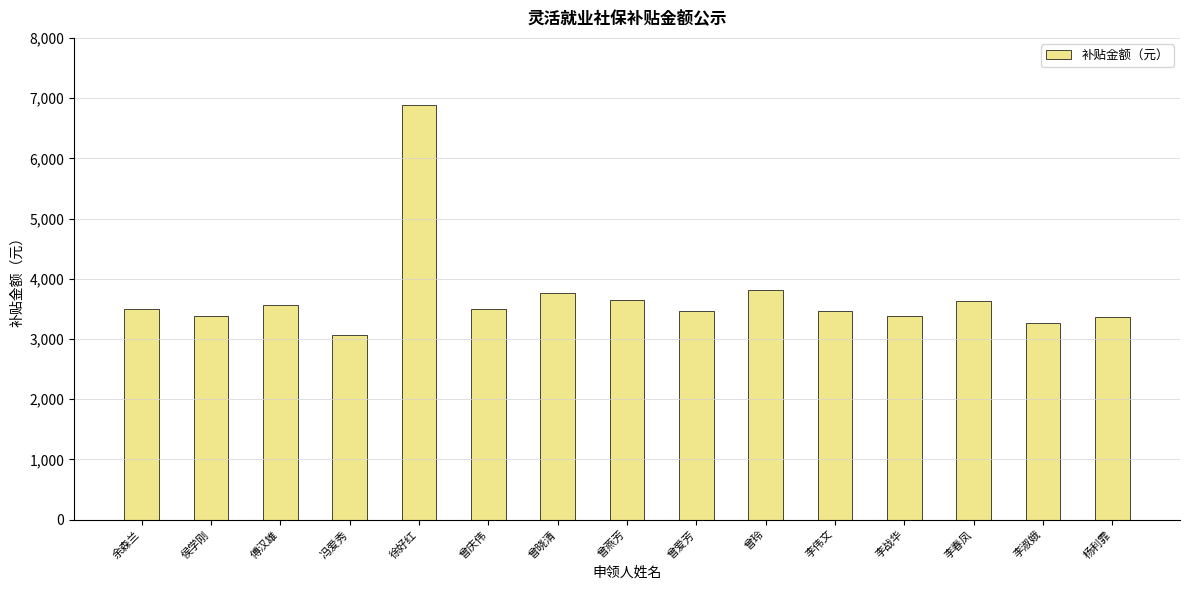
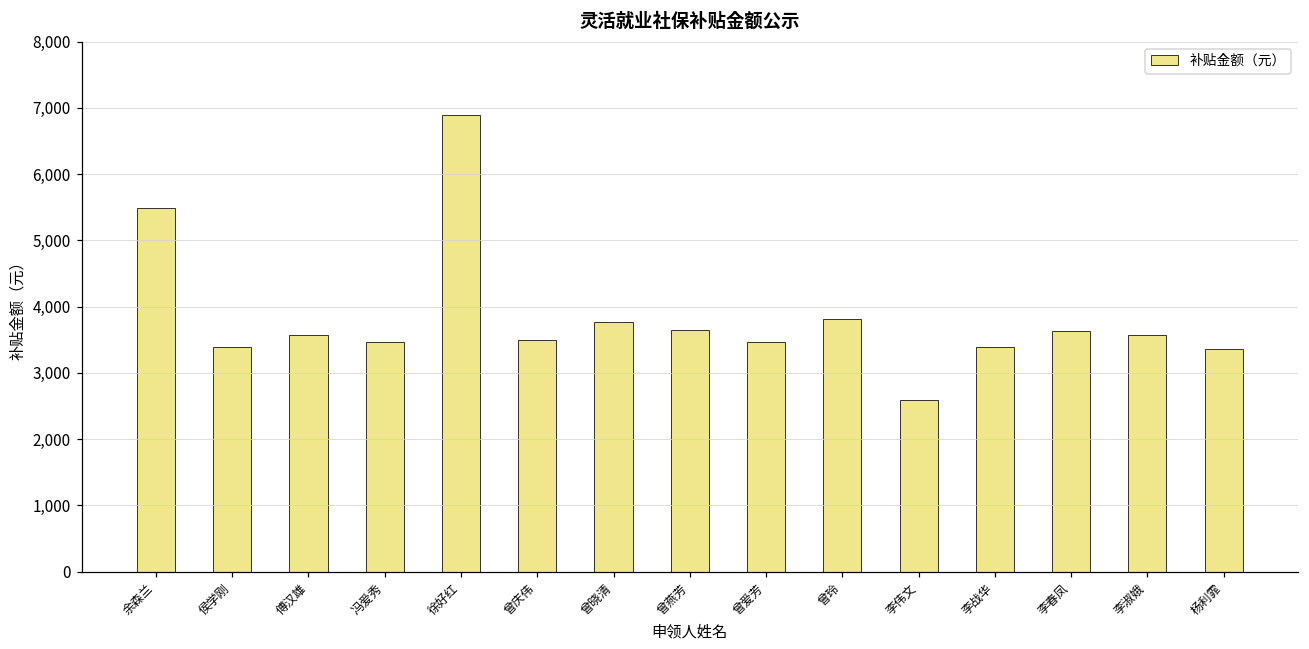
余森兰: 3,500 -> 5,500
冯爱秀: 3,100 -> 3,500
李伟文: 3,500 -> 2,600
李淑娥: 3,300 -> 3,600
